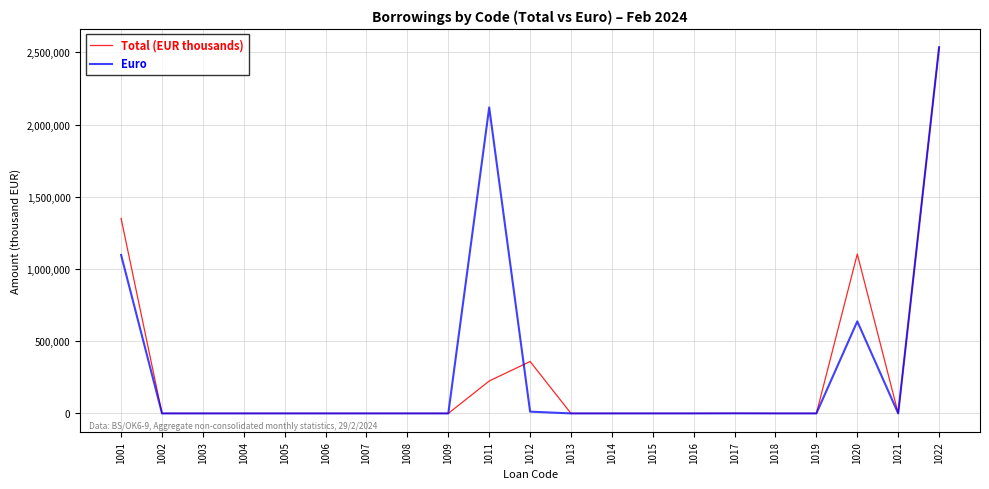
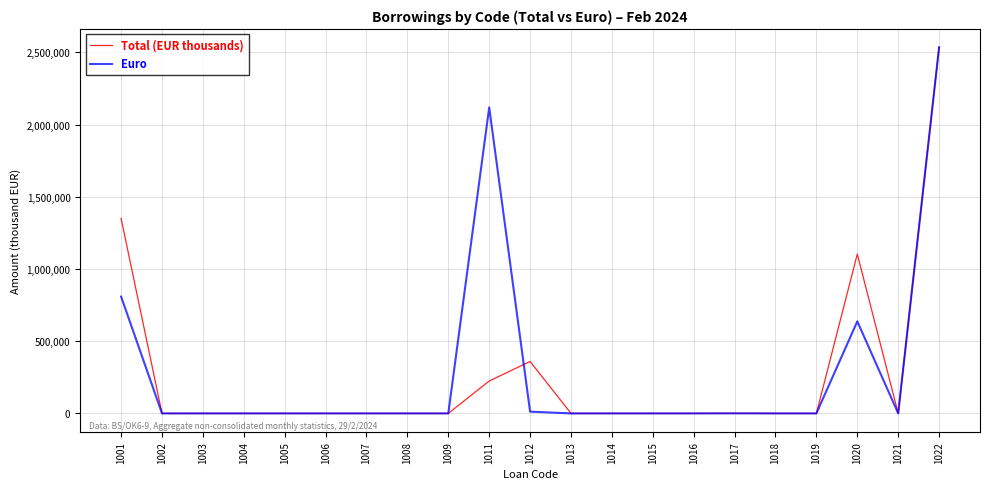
Euro, 1001: 1,100,000 -> 810,000
